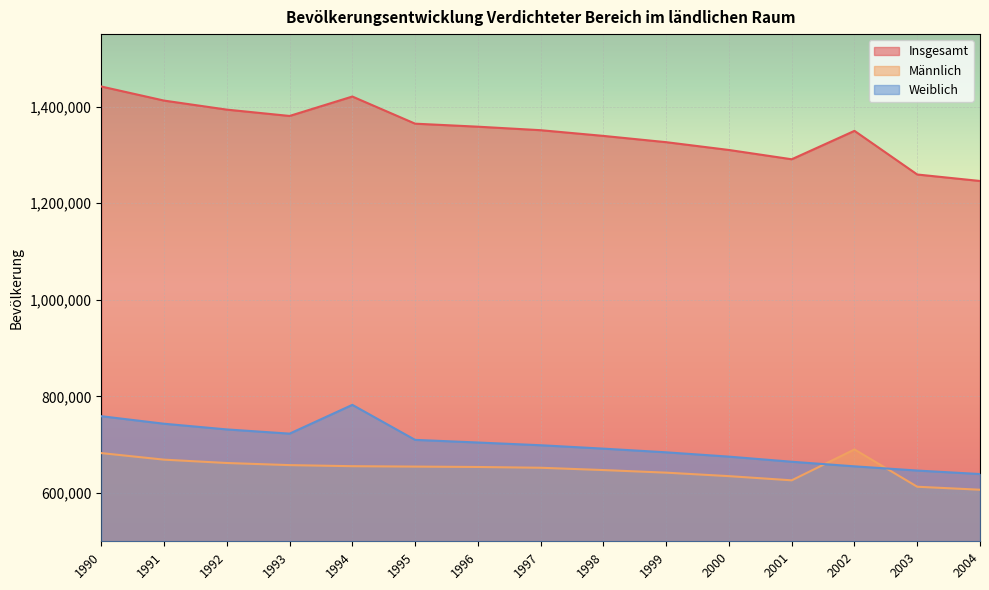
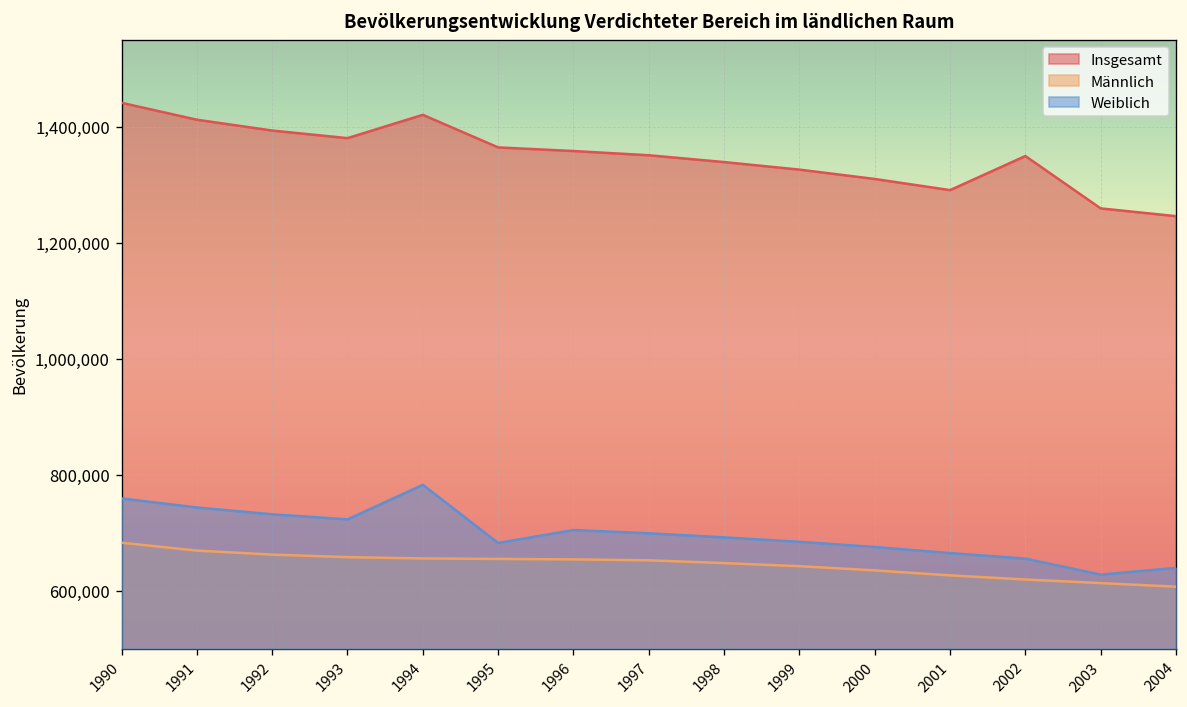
Weiblich, 1995: 710,000 -> 680,000
Männlich, 2002: 690,000 -> 620,000
Weiblich, 2003: 650,000 -> 630,000
